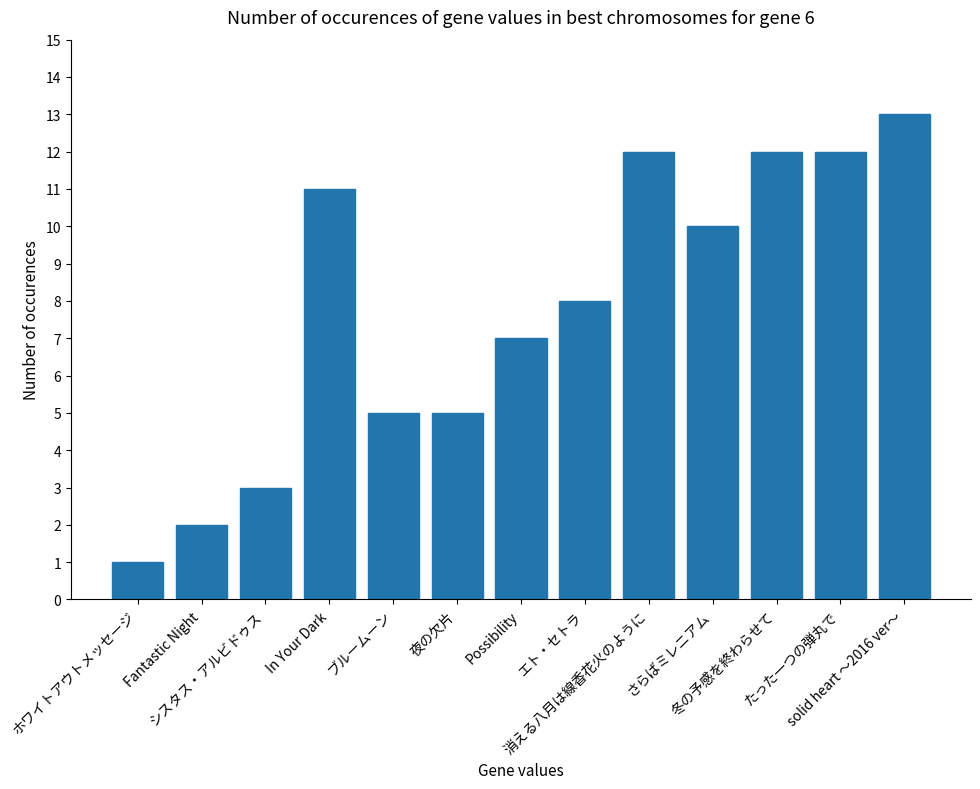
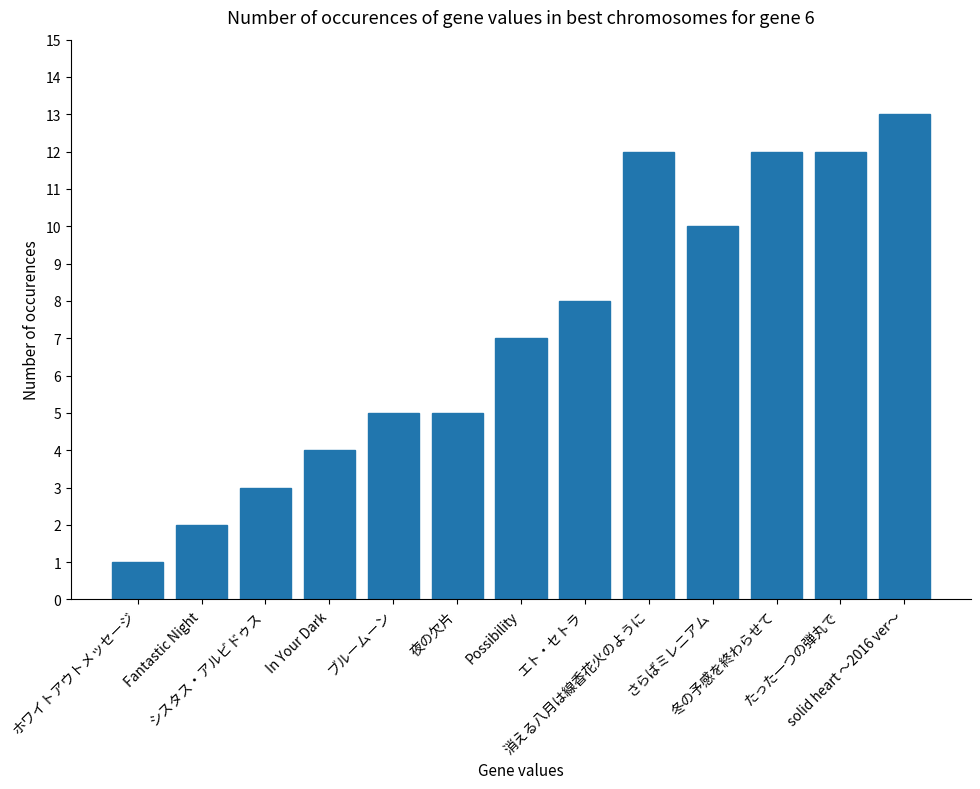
In Your Dark: 11 -> 4
